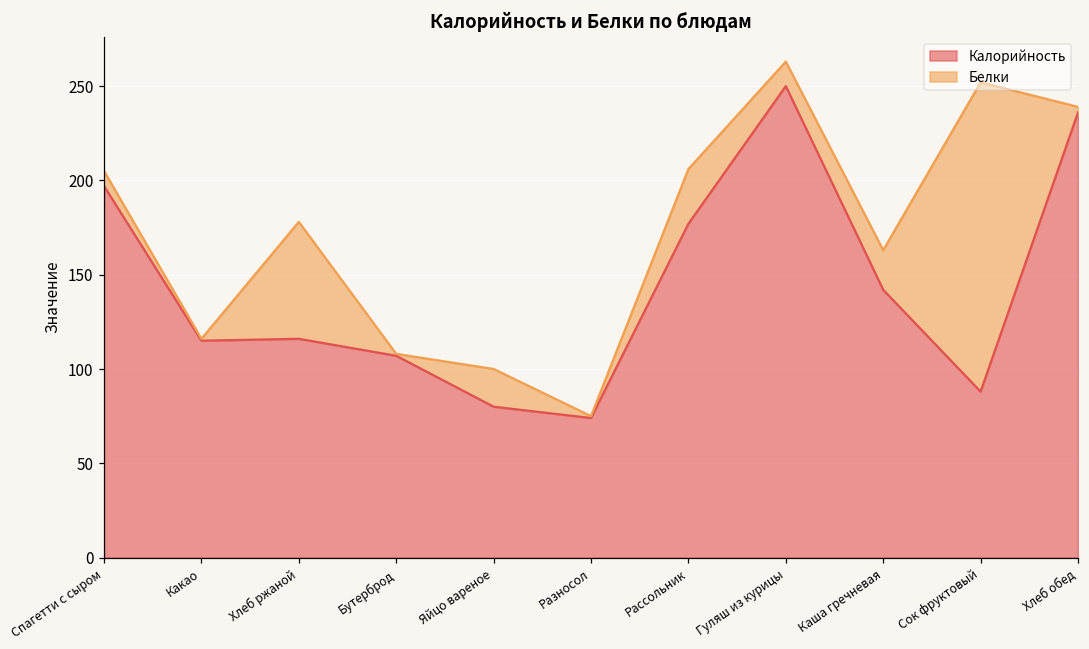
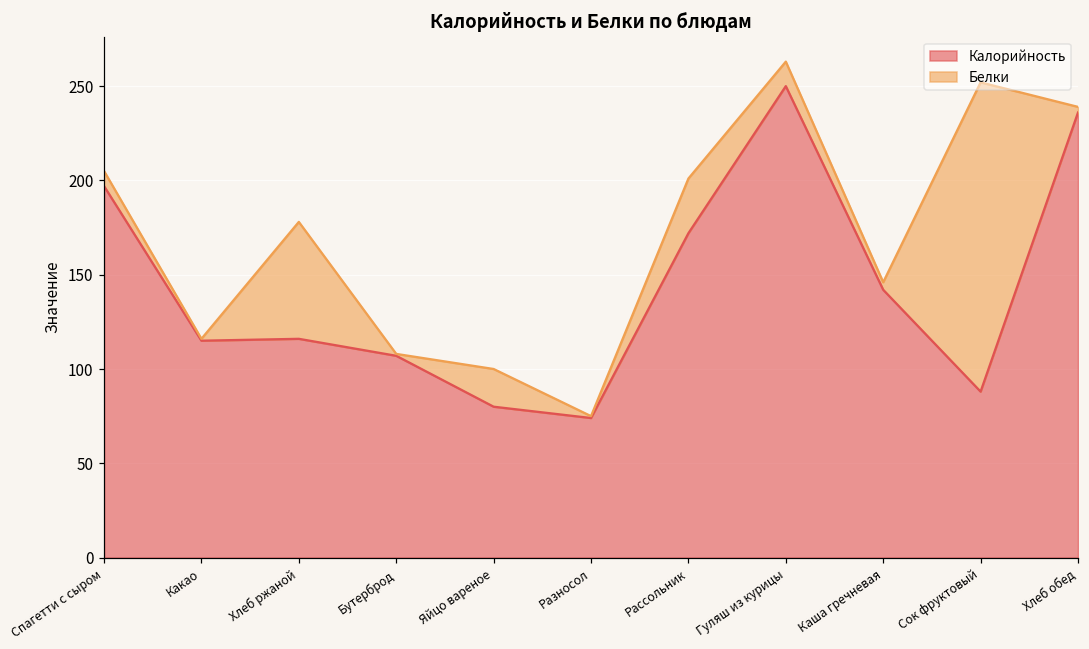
Калорийность, Рассольник: 177 -> 172
Белки, Каша гречневая: 21 -> 4
